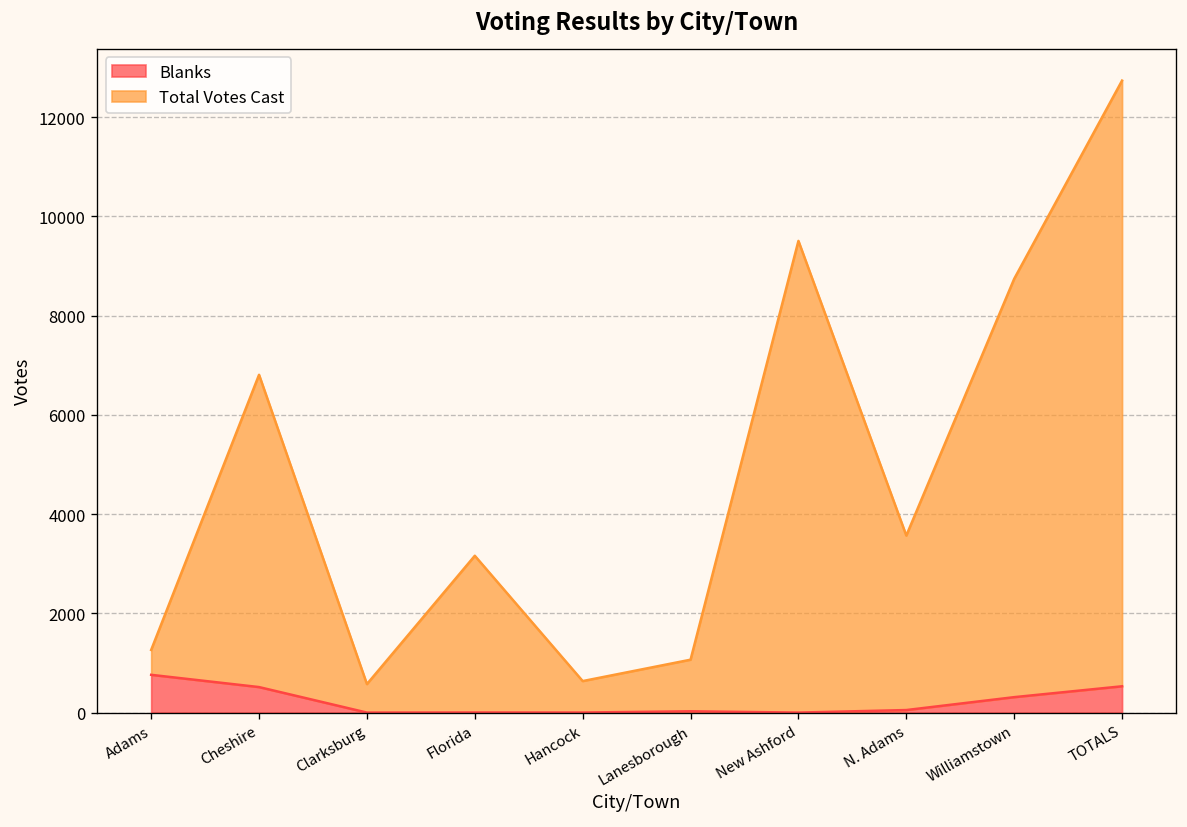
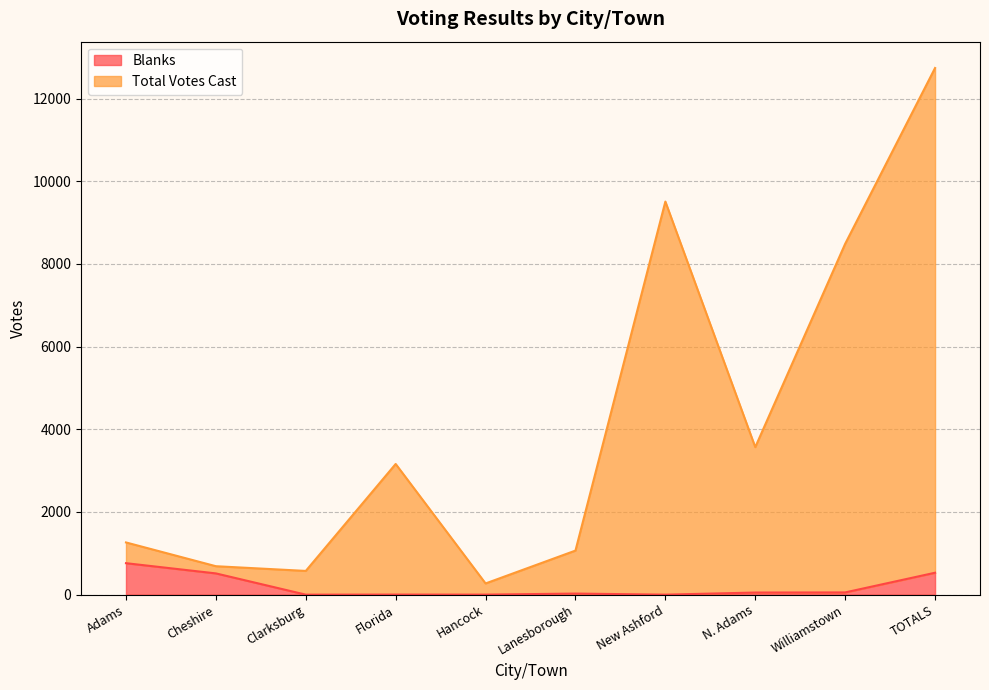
Total Votes Cast, Cheshire: 6300 -> 200
Total Votes Cast, Hancock: 600 -> 300
Blanks, Williamstown: 300 -> 100
